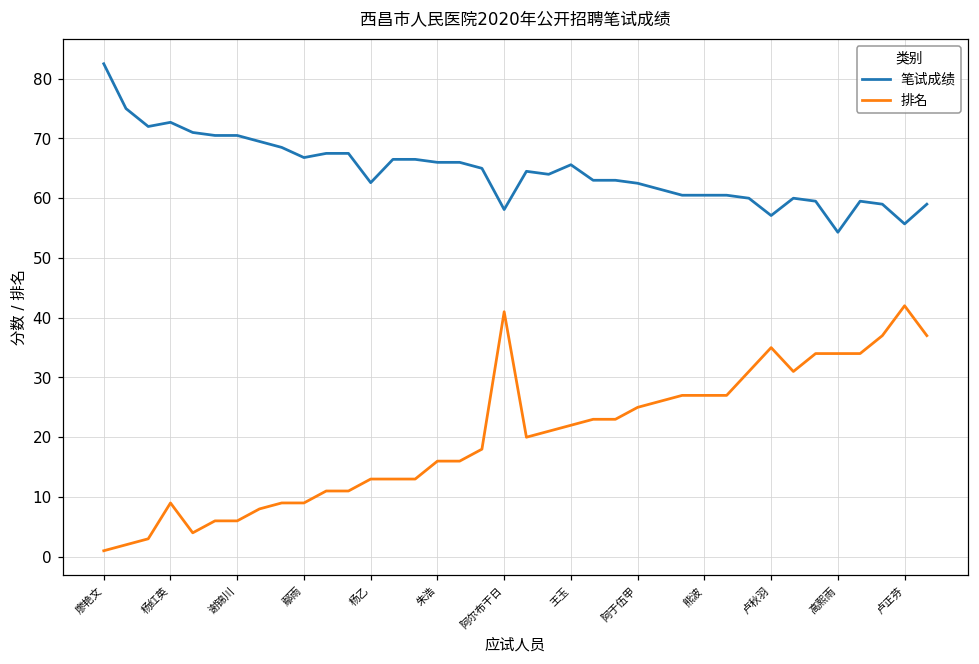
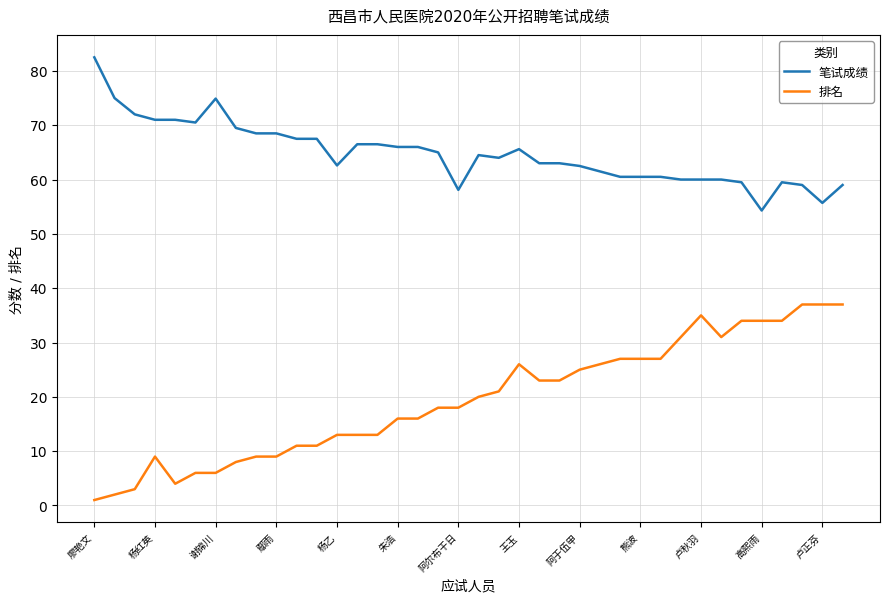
笔试成绩, 杨红英: 73 -> 71
笔试成绩, 谢锦川: 71 -> 75
笔试成绩, 鄢雨: 67 -> 69
排名, 阿尔布干日: 41 -> 18
排名, 王玉: 22 -> 26
笔试成绩, 卢秋羽: 57 -> 60
排名, 卢正芬: 42 -> 37
